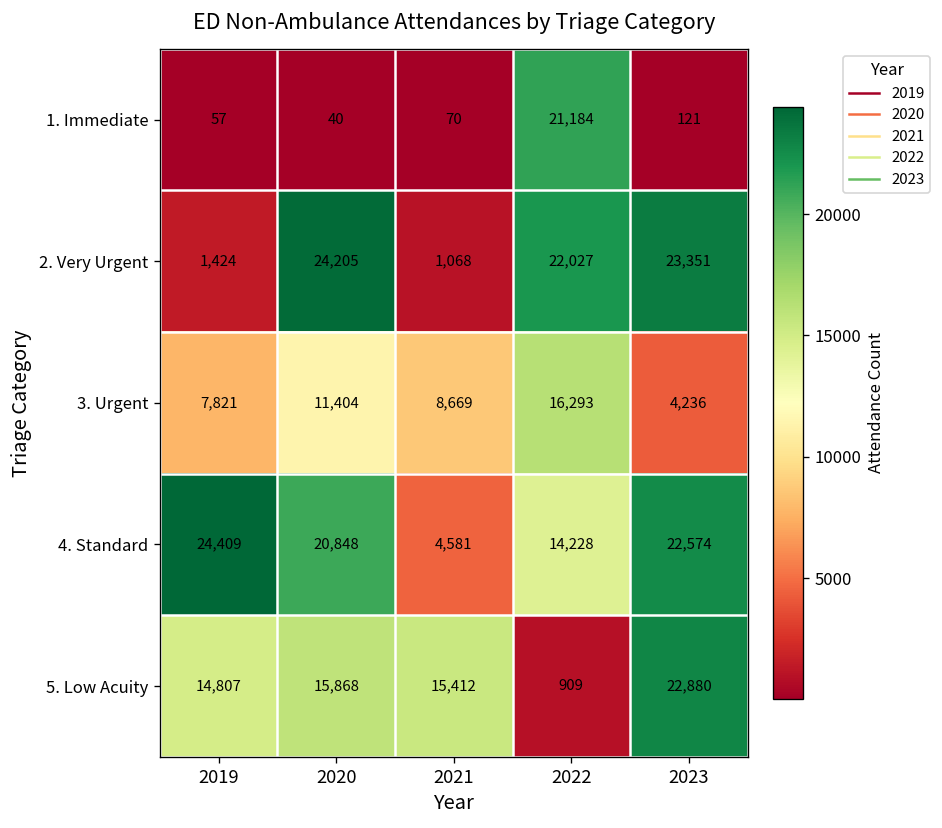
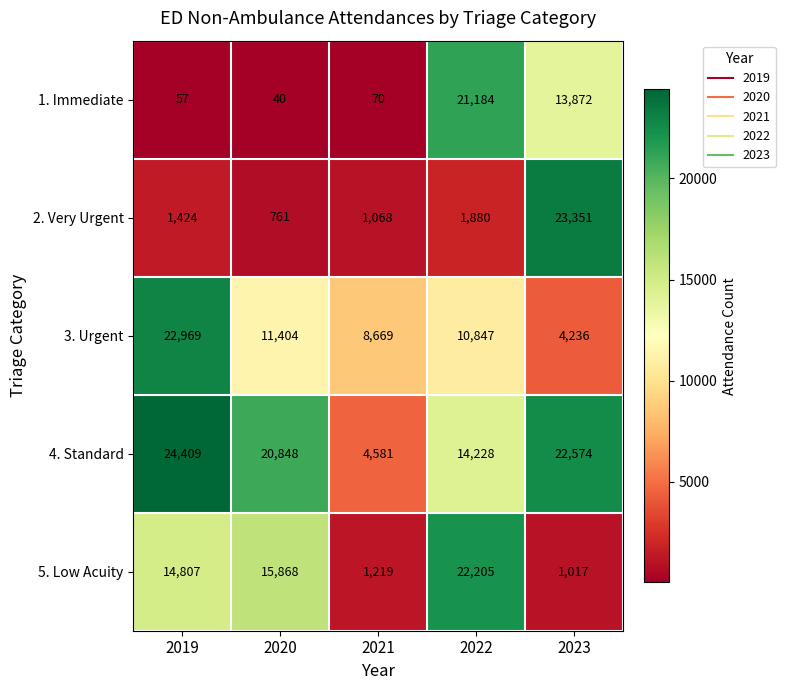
1. Immediate, 2023: 121 -> 13,872
2. Very Urgent, 2020: 24,205 -> 761
2. Very Urgent, 2022: 22,027 -> 1,880
3. Urgent, 2019: 7,821 -> 22,969
3. Urgent, 2022: 16,293 -> 10,847
5. Low Acuity, 2021: 15,412 -> 1,219
5. Low Acuity, 2022: 909 -> 22,205
5. Low Acuity, 2023: 22,880 -> 1,017
